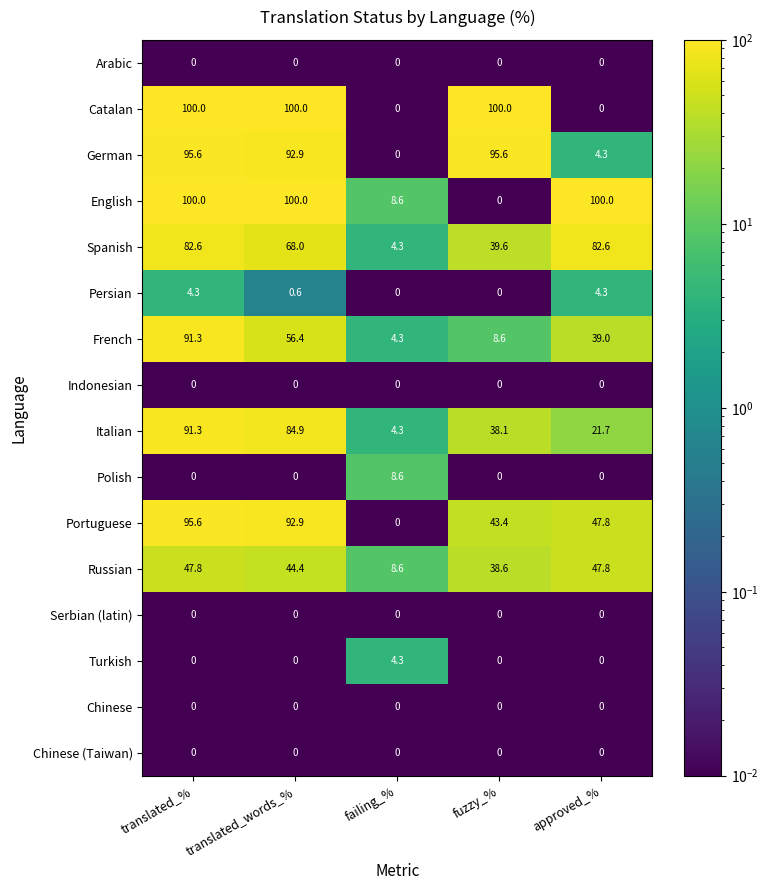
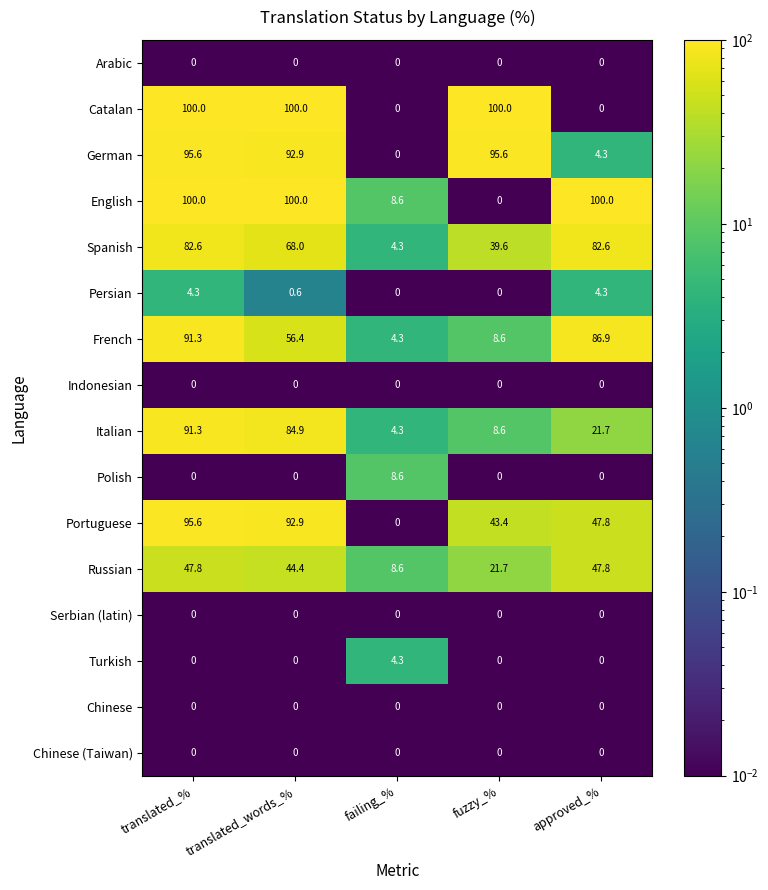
French, approved_%: 39.0 -> 86.9
Italian, fuzzy_%: 38.1 -> 8.6
Russian, fuzzy_%: 38.6 -> 21.7
